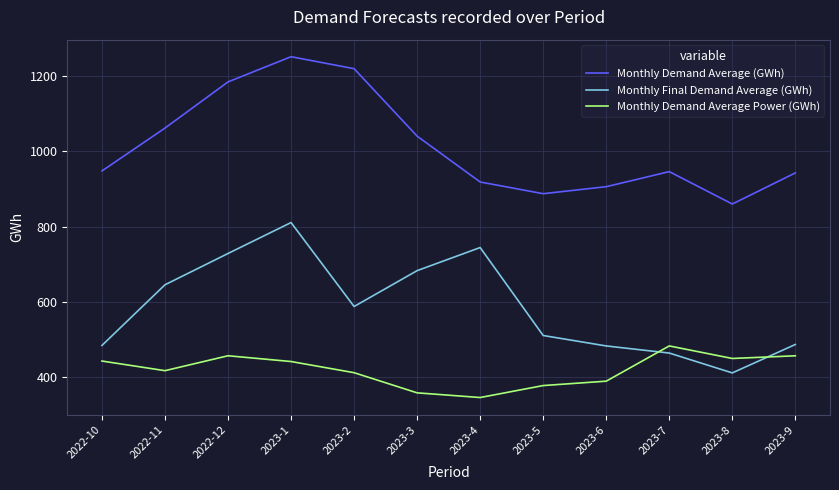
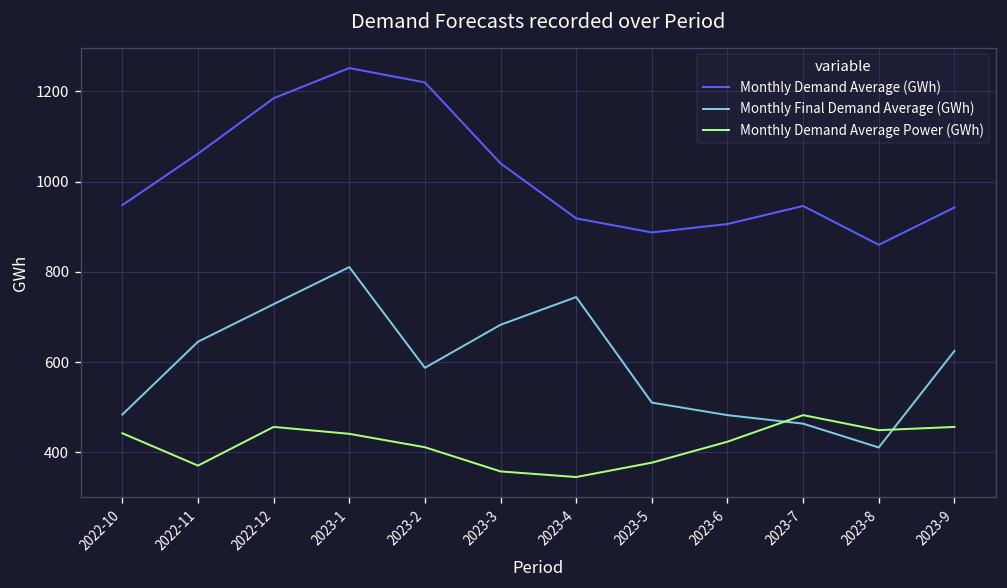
Monthly Demand Average Power (GWh), 2022-11: 420 -> 370
Monthly Demand Average Power (GWh), 2023-6: 390 -> 420
Monthly Final Demand Average (GWh), 2023-9: 490 -> 620
